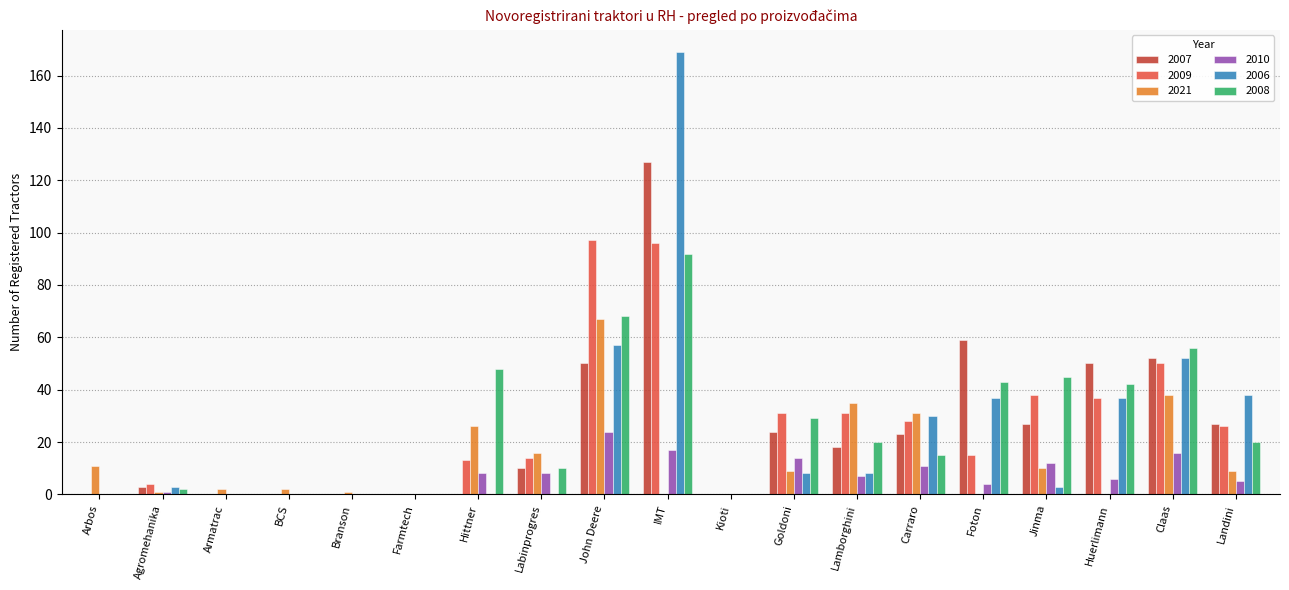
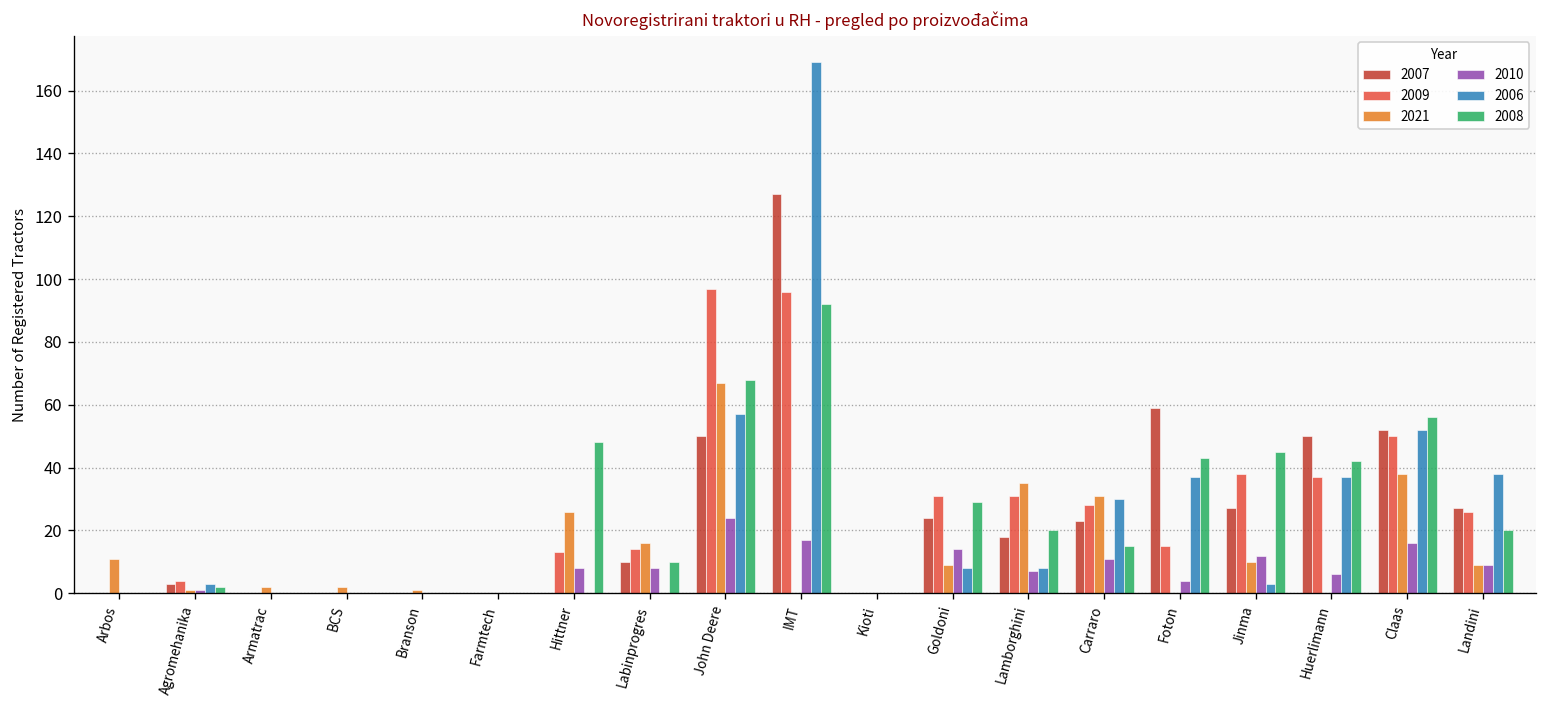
2010, Landini: 5 -> 9
